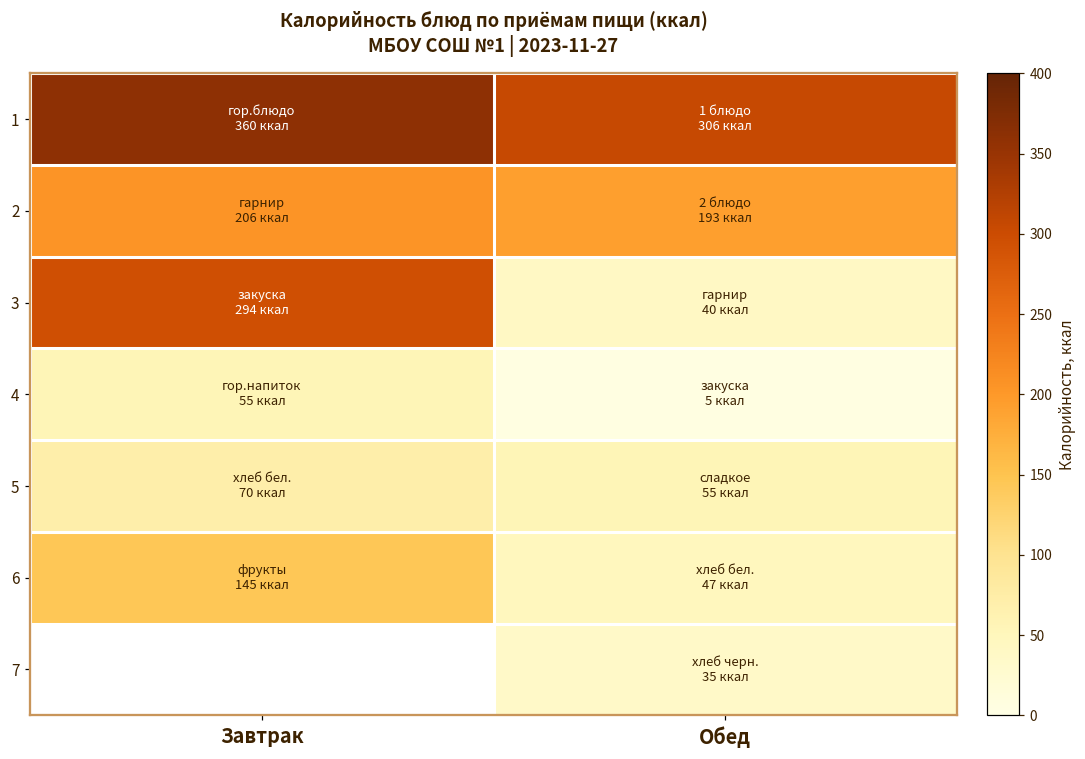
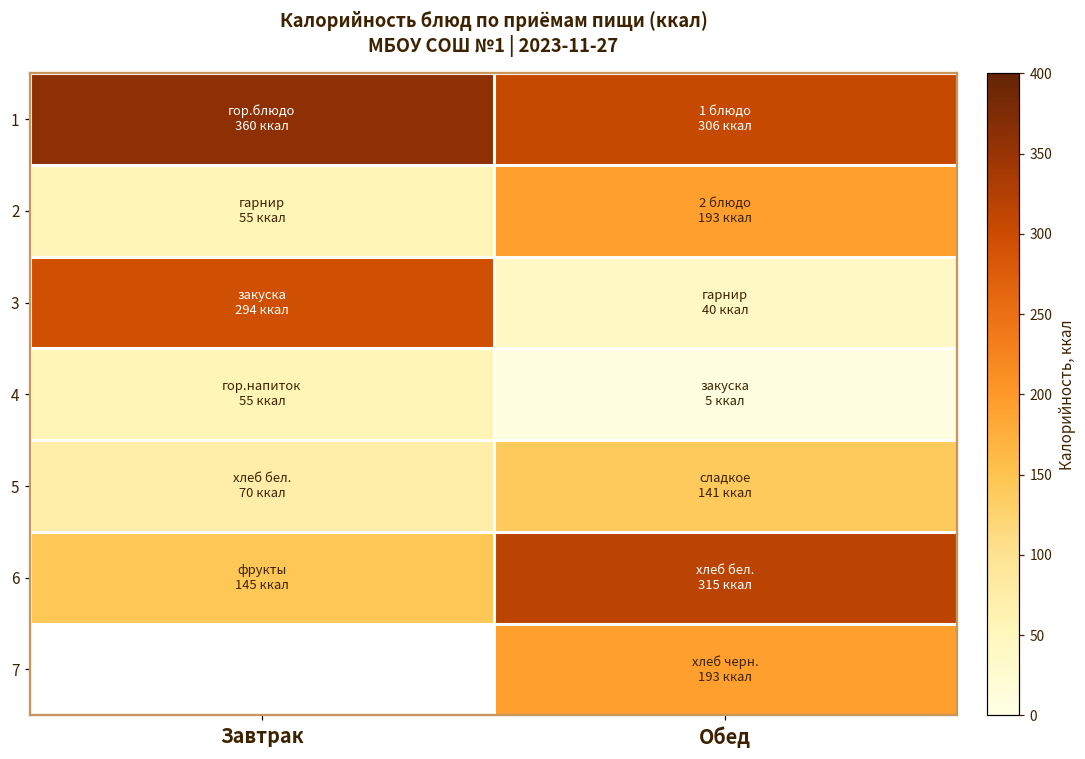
2, Завтрак: 206 -> 55
5, Обед: 55 -> 141
6, Обед: 47 -> 315
7, Обед: 35 -> 193
